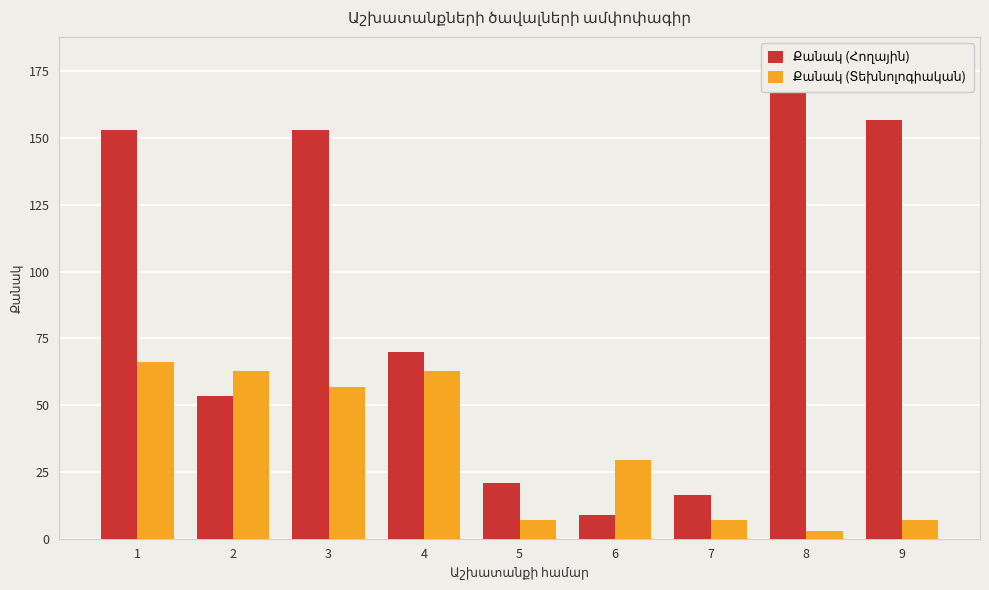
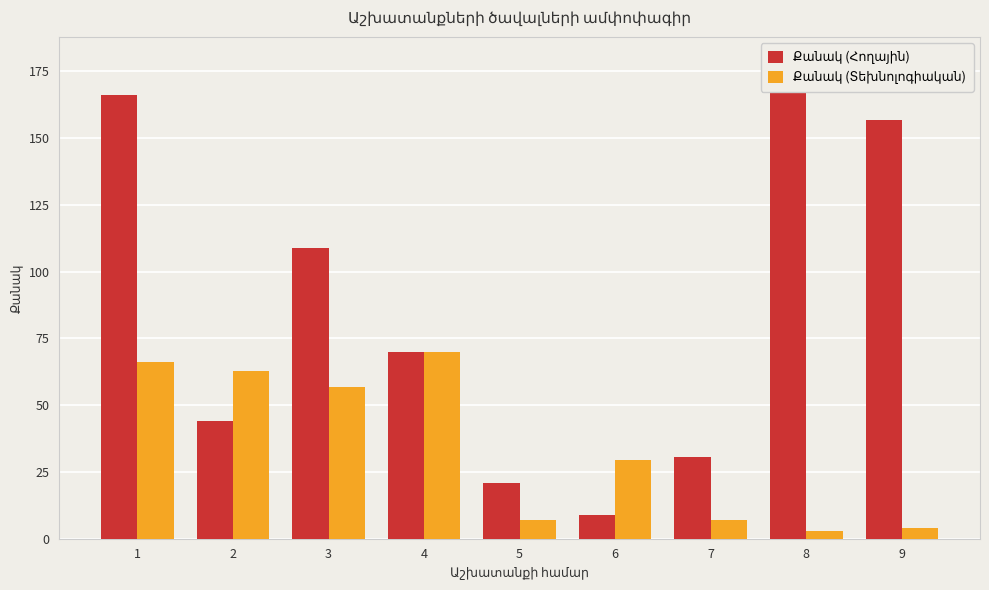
Քանակ (Հողային), 1: 153 -> 166
Քանակ (Հողային), 2: 54 -> 44
Քանակ (Հողային), 3: 153 -> 109
Քանակ (Տեխնոլոգիական), 4: 63 -> 70
Քանակ (Հողային), 7: 17 -> 31
Քանակ (Տեխնոլոգիական), 9: 7 -> 4
